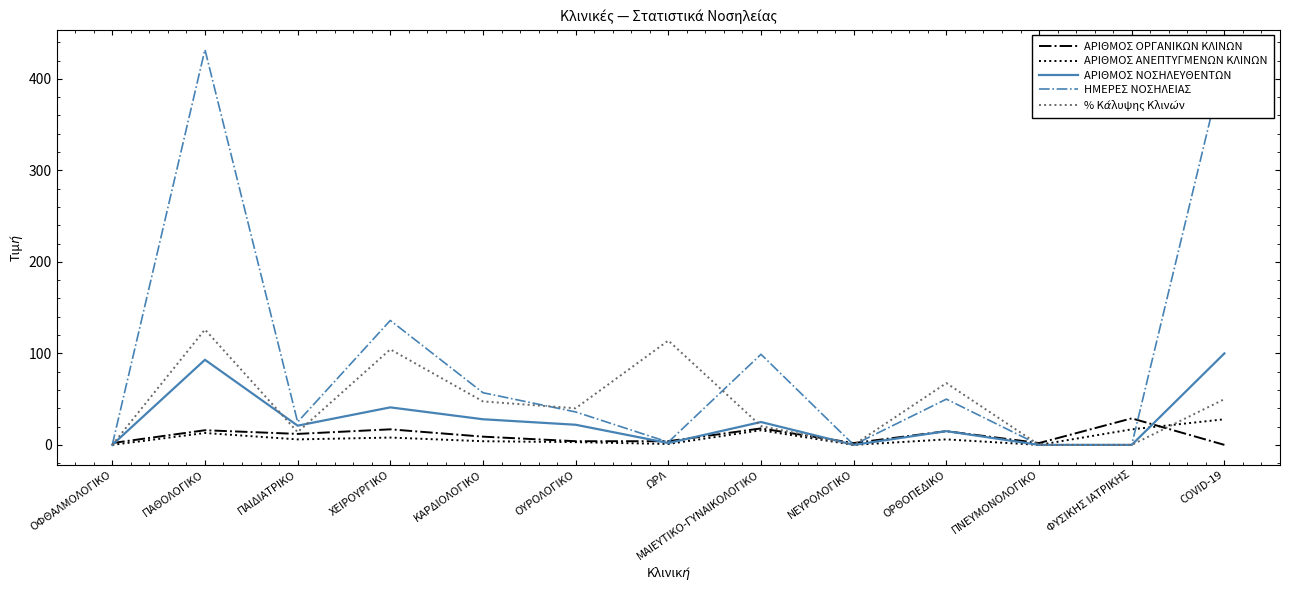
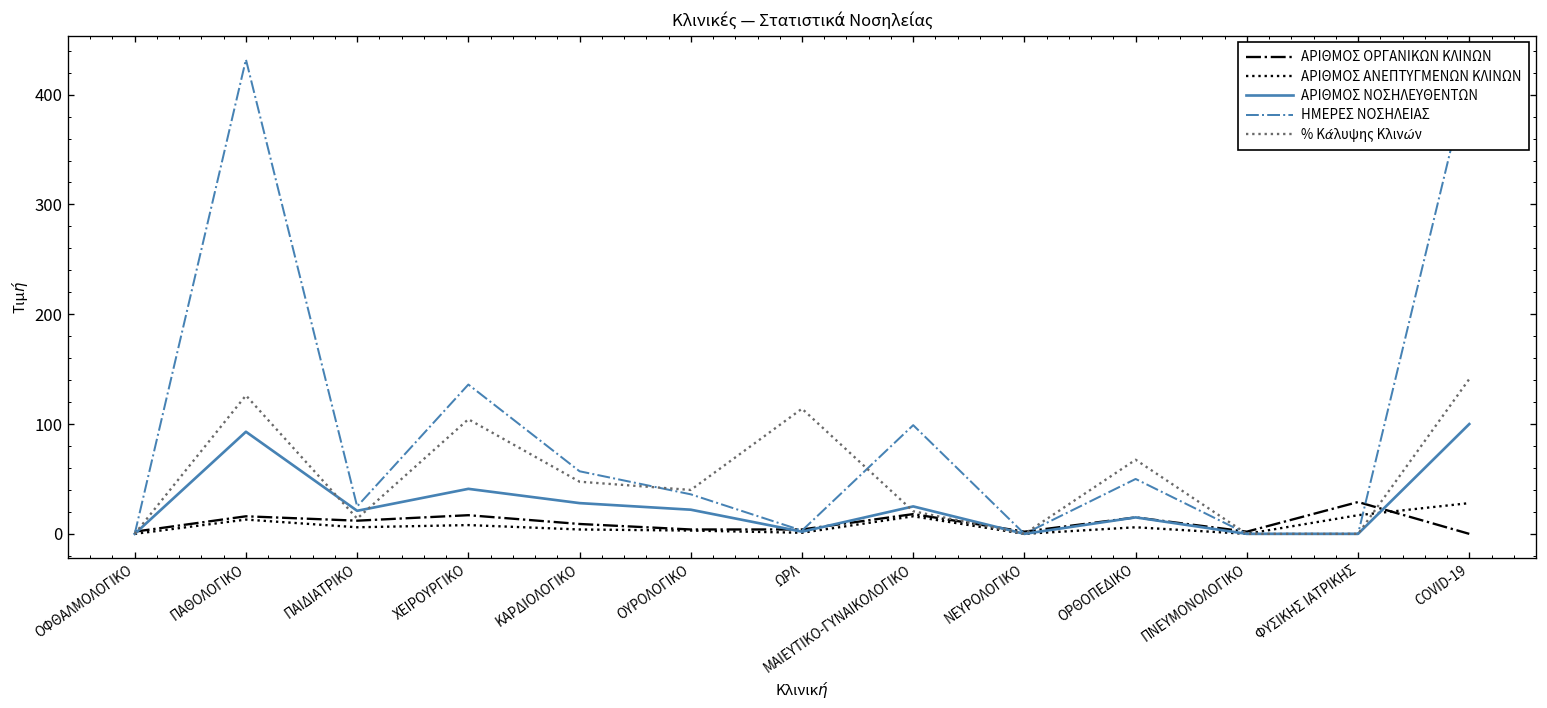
% Κάλυψης Κλινών, COVID-19: 50 -> 140
